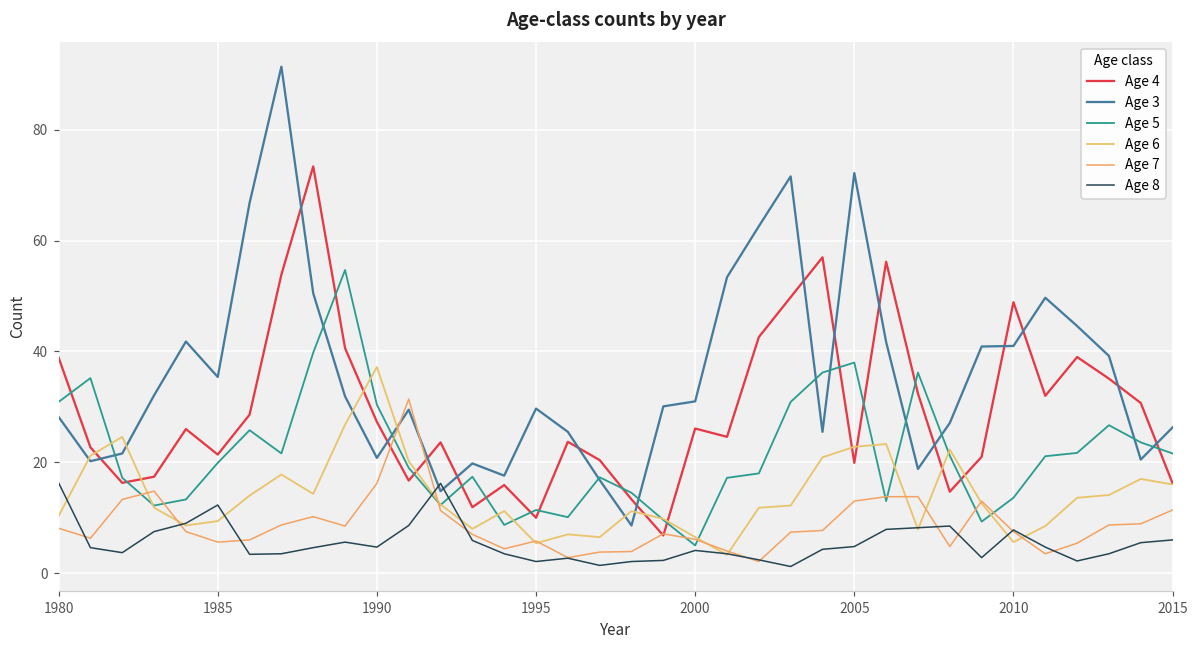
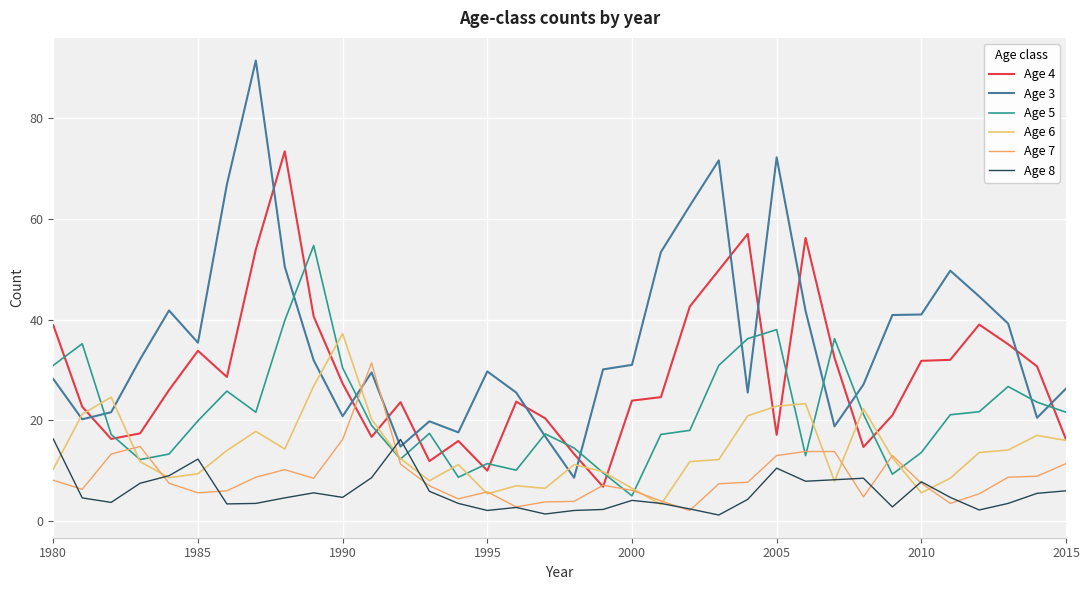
Age 4, 1985: 21 -> 34
Age 4, 2000: 26 -> 24
Age 4, 2005: 20 -> 17
Age 8, 2005: 5 -> 11
Age 4, 2010: 49 -> 32
